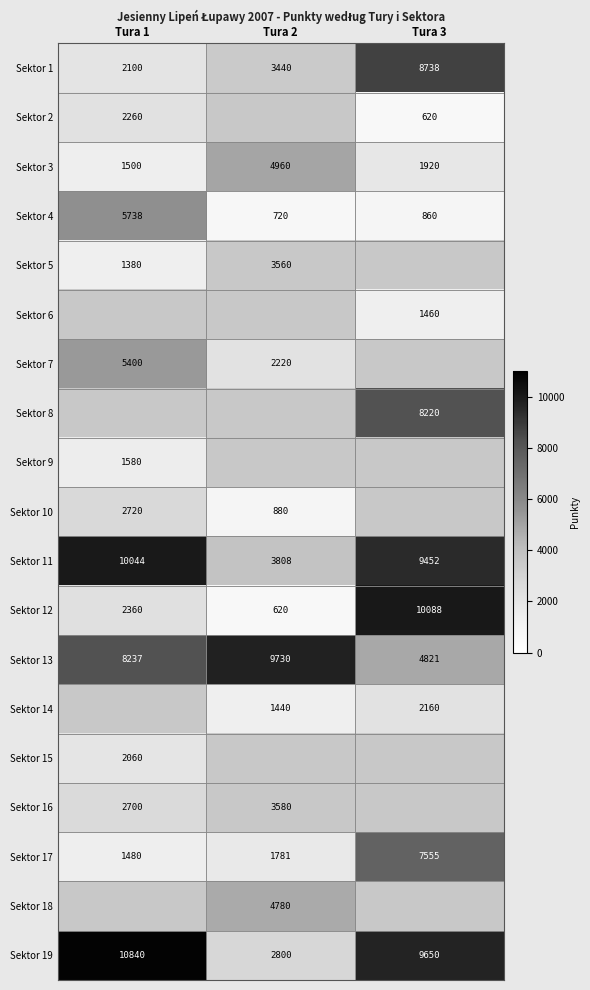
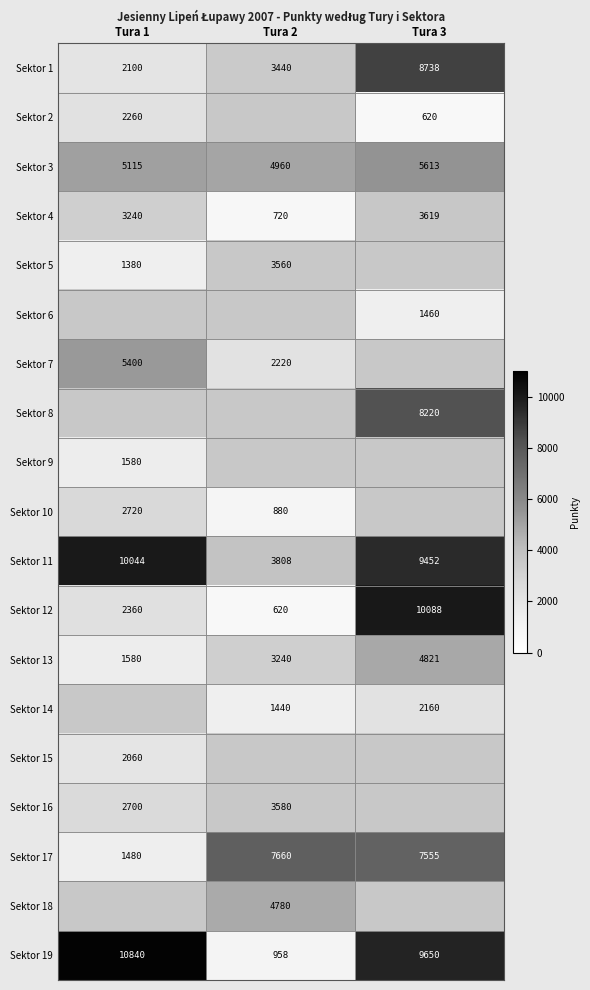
Sektor 3, Tura 1: 1500 -> 5115
Sektor 3, Tura 3: 1920 -> 5613
Sektor 4, Tura 1: 5738 -> 3240
Sektor 4, Tura 3: 860 -> 3619
Sektor 13, Tura 1: 8237 -> 1580
Sektor 13, Tura 2: 9730 -> 3240
Sektor 17, Tura 2: 1781 -> 7660
Sektor 19, Tura 2: 2800 -> 958
